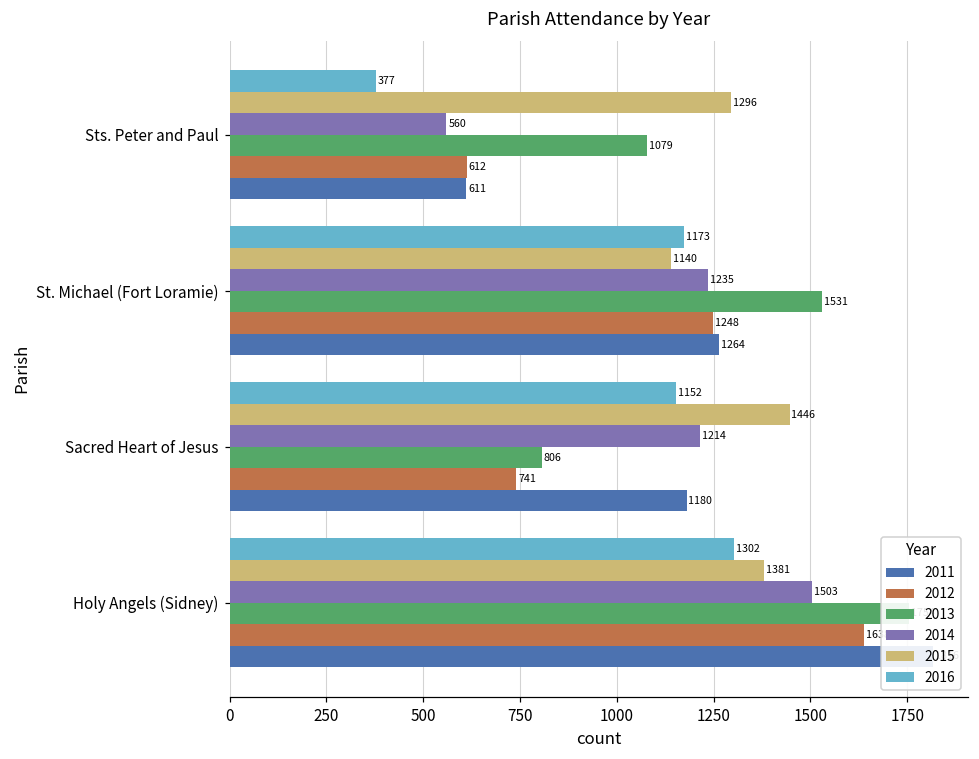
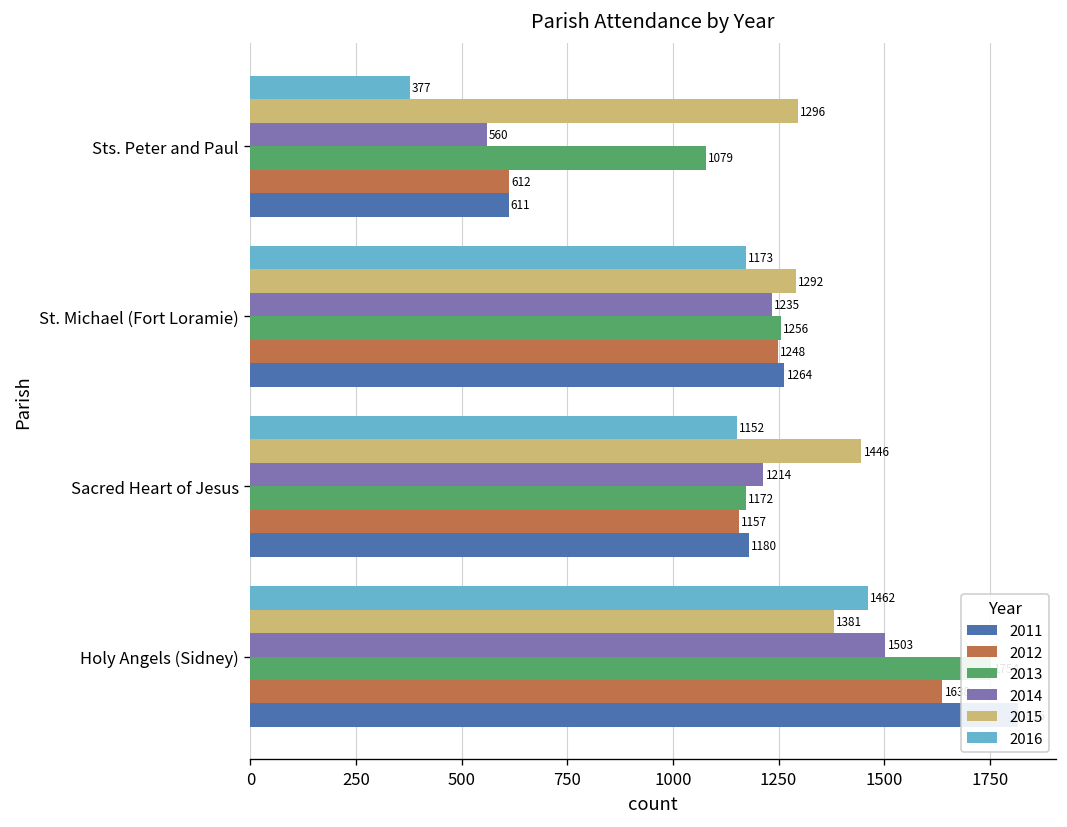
2015, St. Michael (Fort Loramie): 1140 -> 1292
2013, St. Michael (Fort Loramie): 1531 -> 1256
2013, Sacred Heart of Jesus: 806 -> 1172
2012, Sacred Heart of Jesus: 741 -> 1157
2016, Holy Angels (Sidney): 1302 -> 1462
